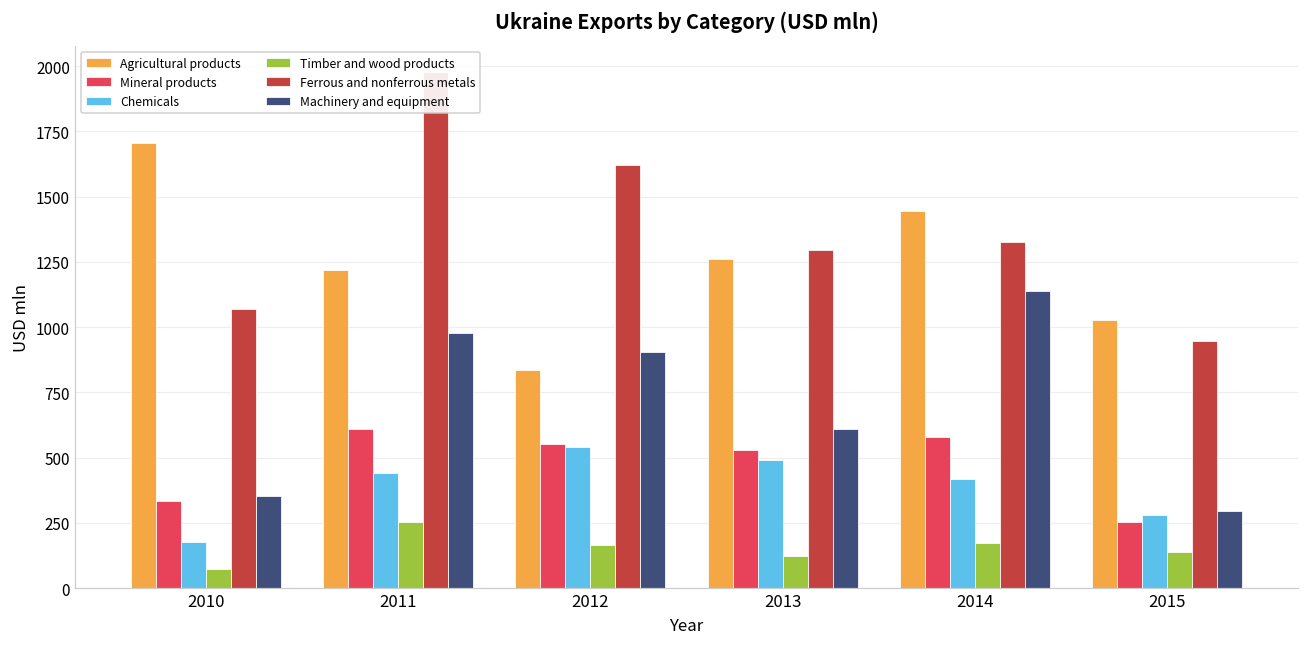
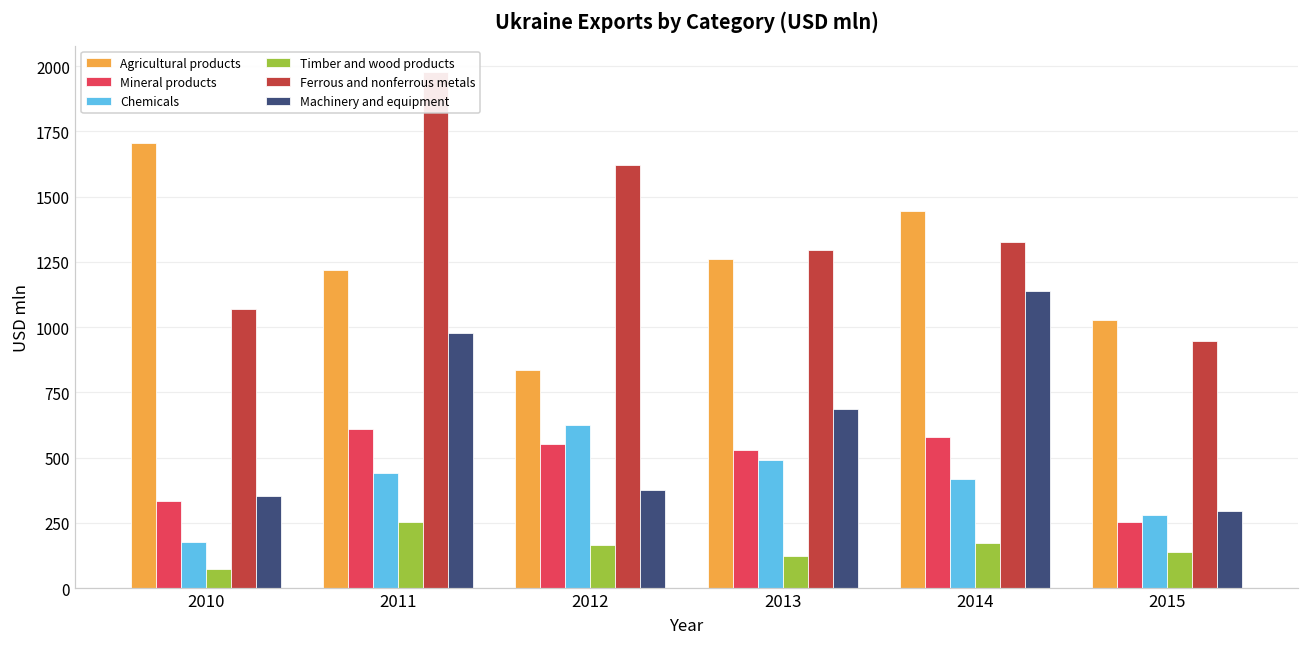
Chemicals, 2012: 540 -> 630
Machinery and equipment, 2012: 910 -> 380
Machinery and equipment, 2013: 610 -> 690
